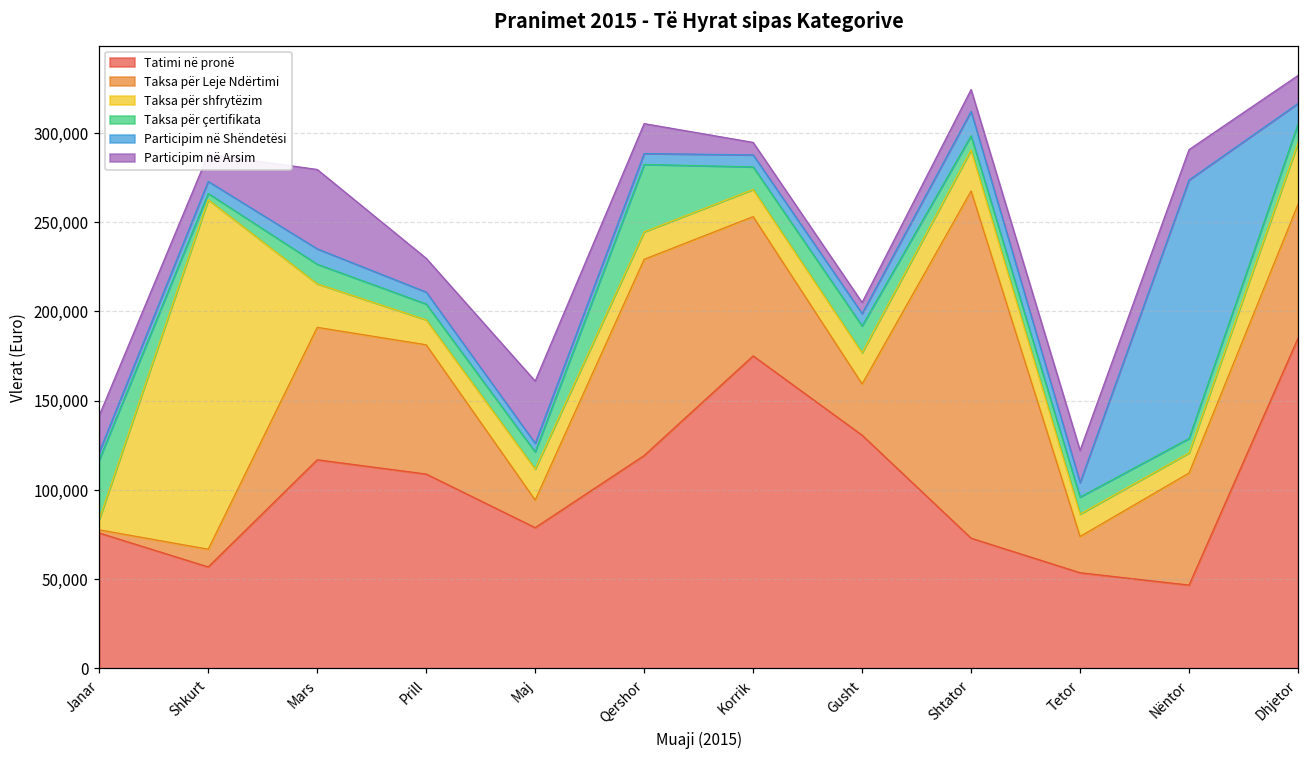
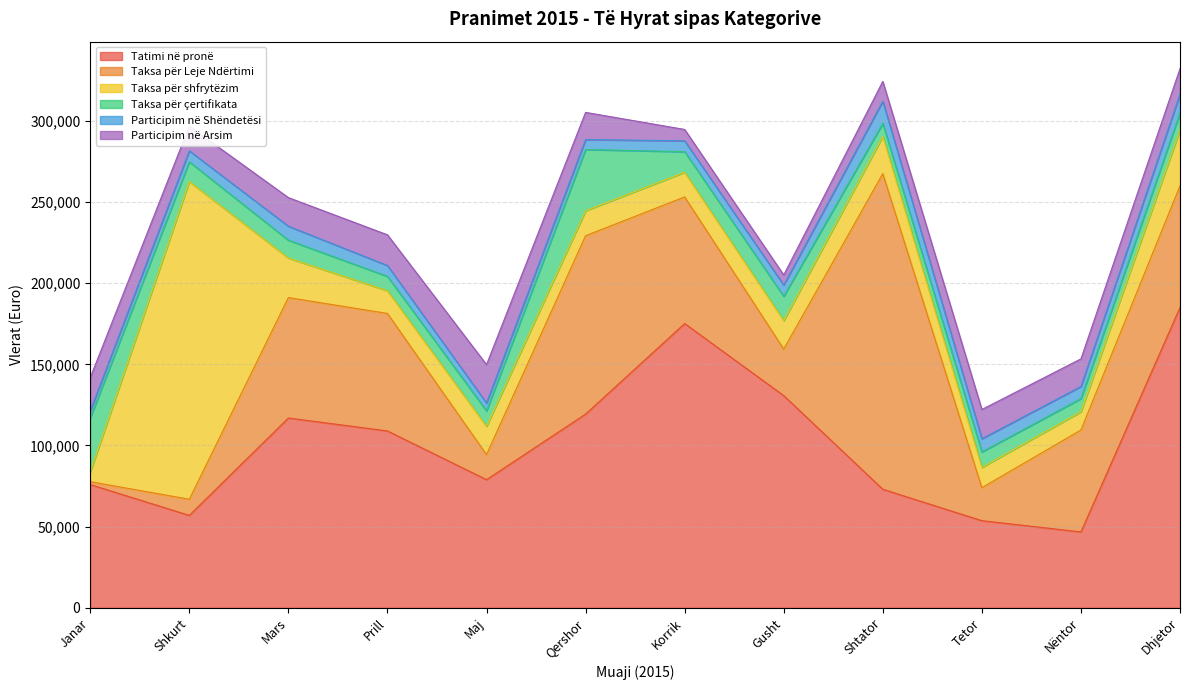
Taksa për çertifikata, Shkurt: 4,000 -> 12,000
Participim në Arsim, Mars: 44,000 -> 18,000
Participim në Arsim, Maj: 35,000 -> 24,000
Participim në Shëndetësi, Nëntor: 145,000 -> 7,000
